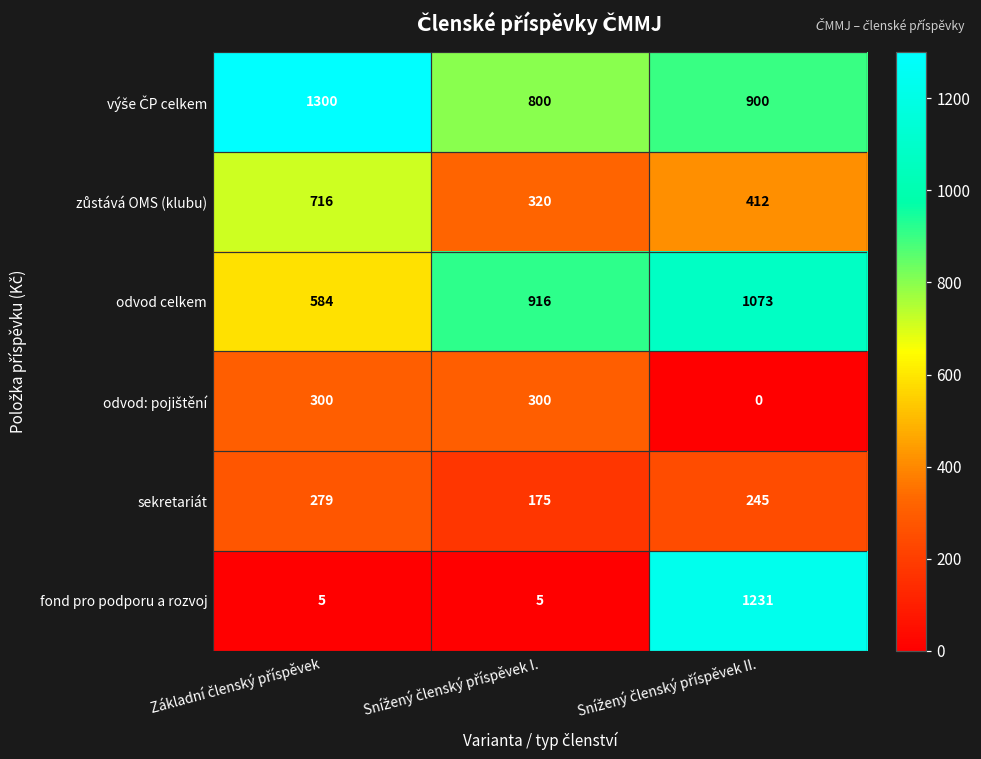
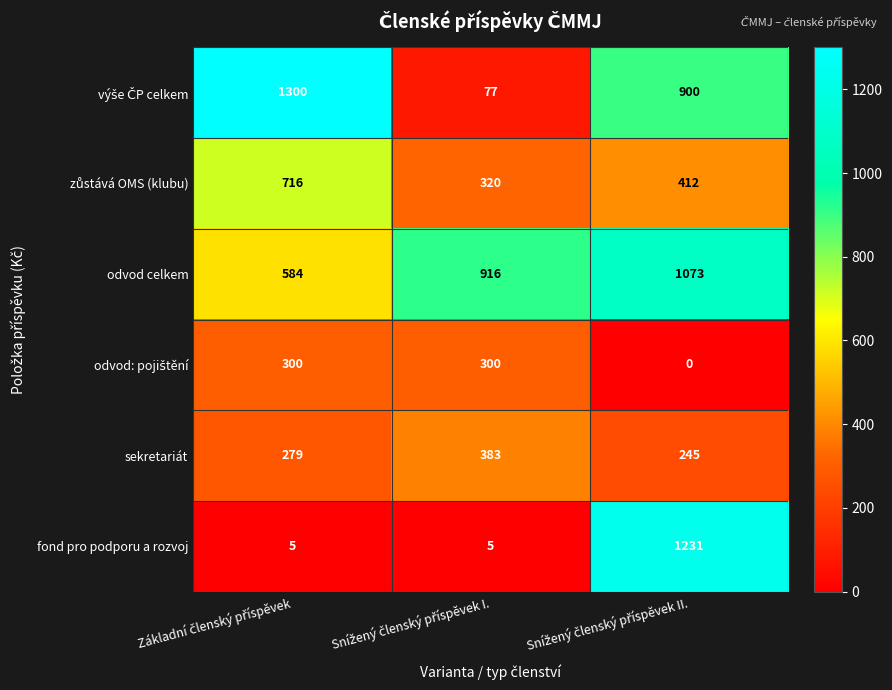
výše ČP celkem, Snížený členský příspěvek I.: 800 -> 77
sekretariát, Snížený členský příspěvek I.: 175 -> 383
